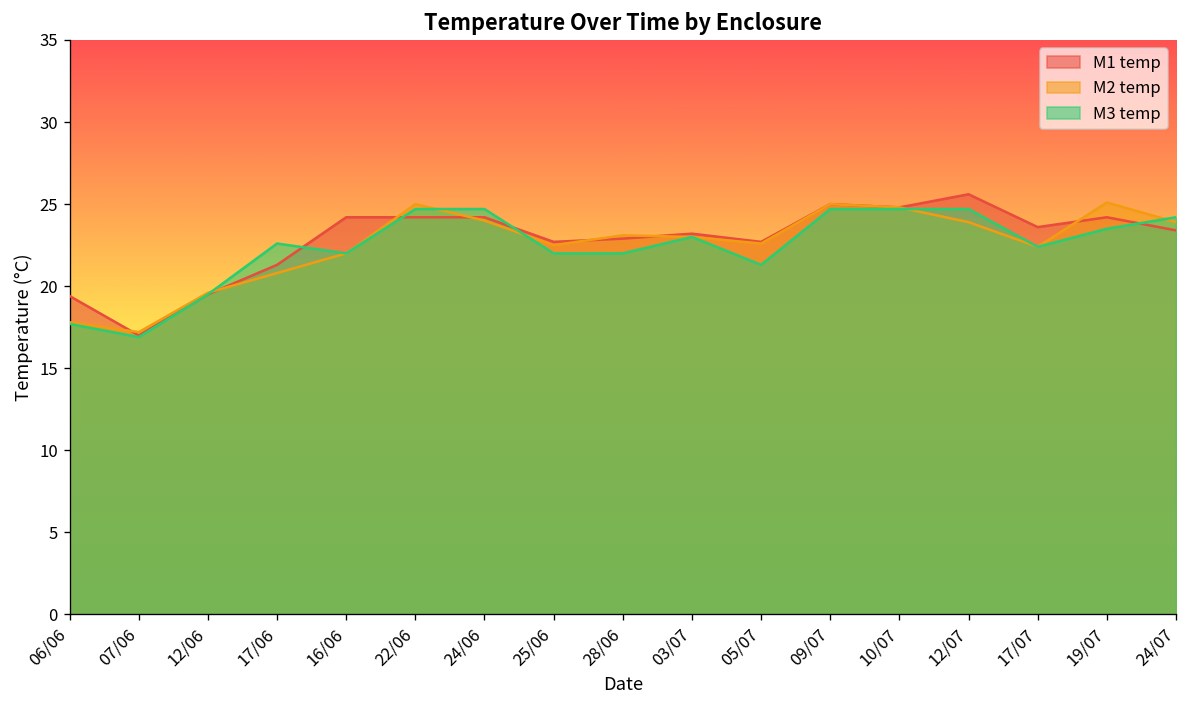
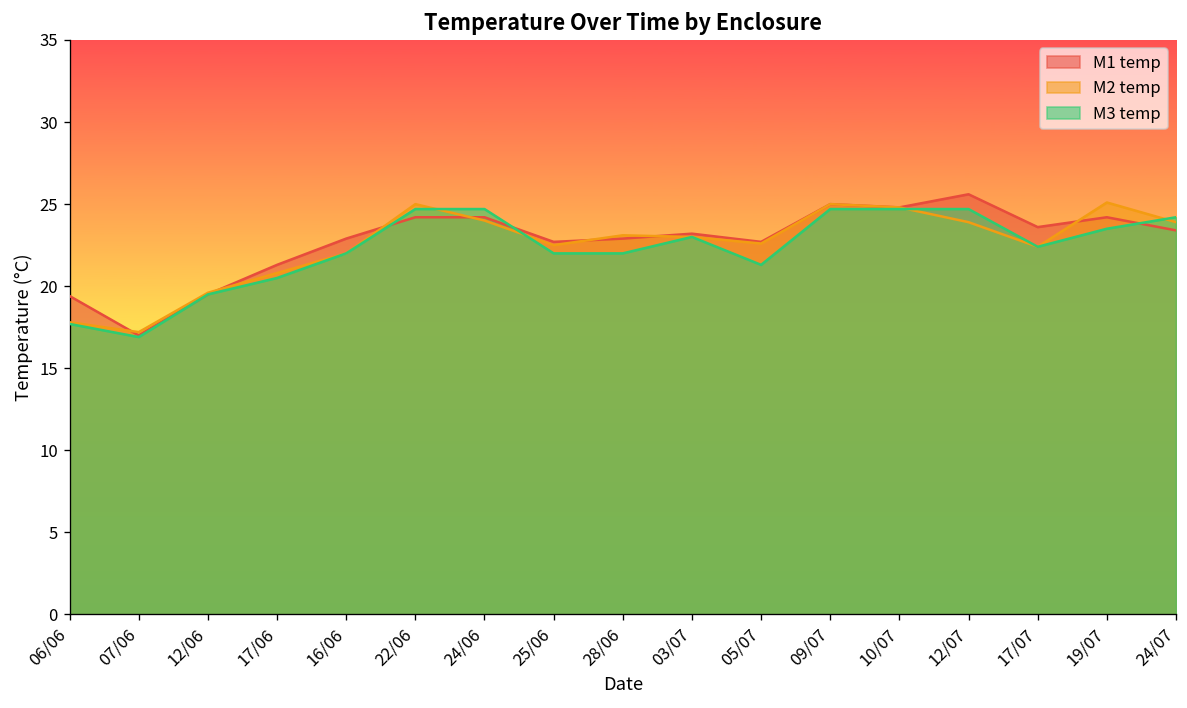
M3 temp, 17/06: 22.6 -> 20.5
M1 temp, 16/06: 24.2 -> 22.9
